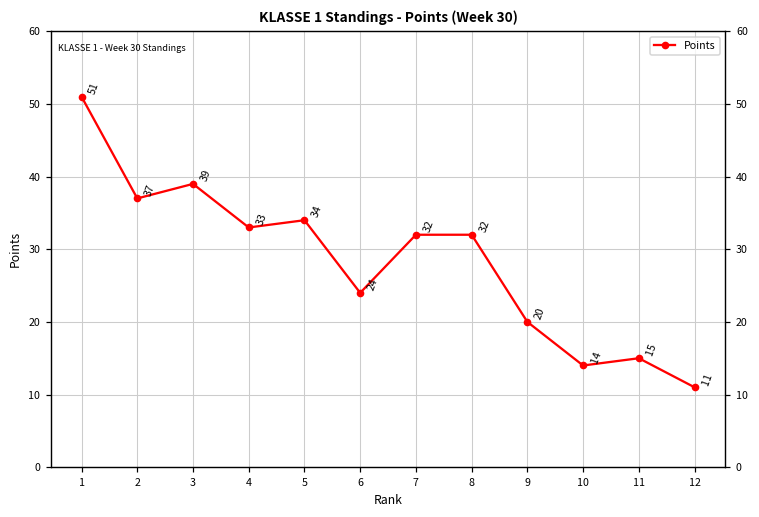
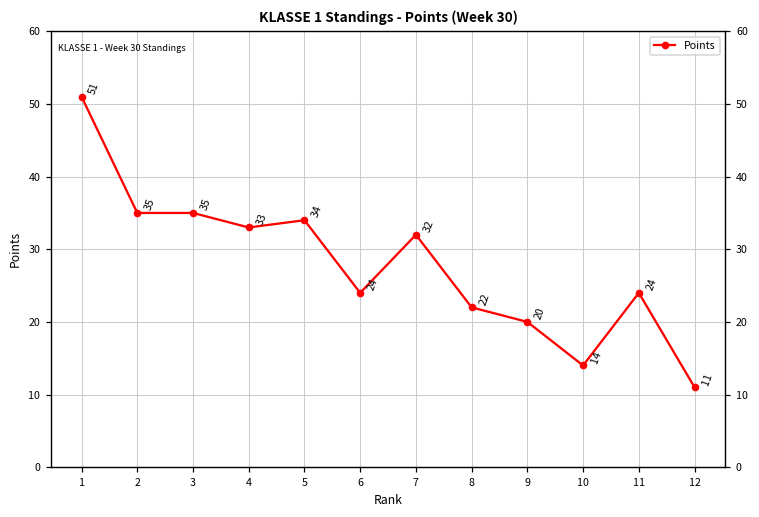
2: 37 -> 35
3: 39 -> 35
8: 32 -> 22
11: 15 -> 24
